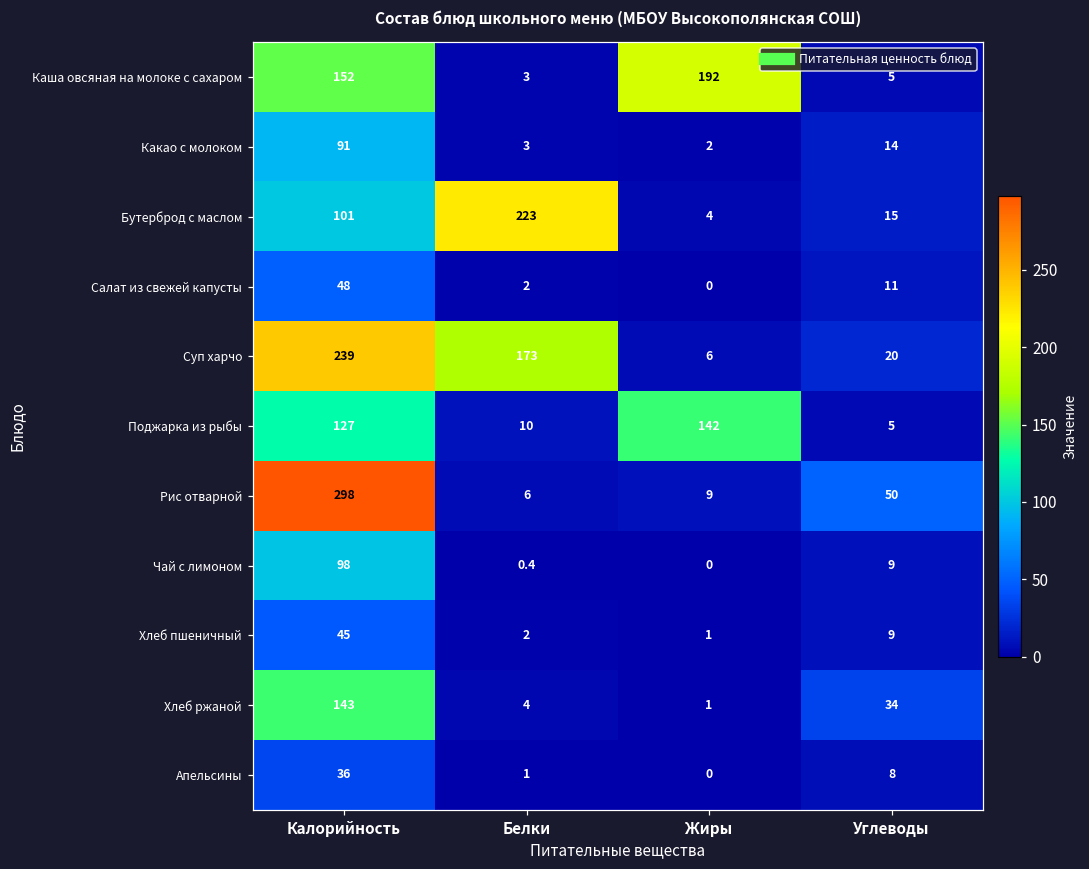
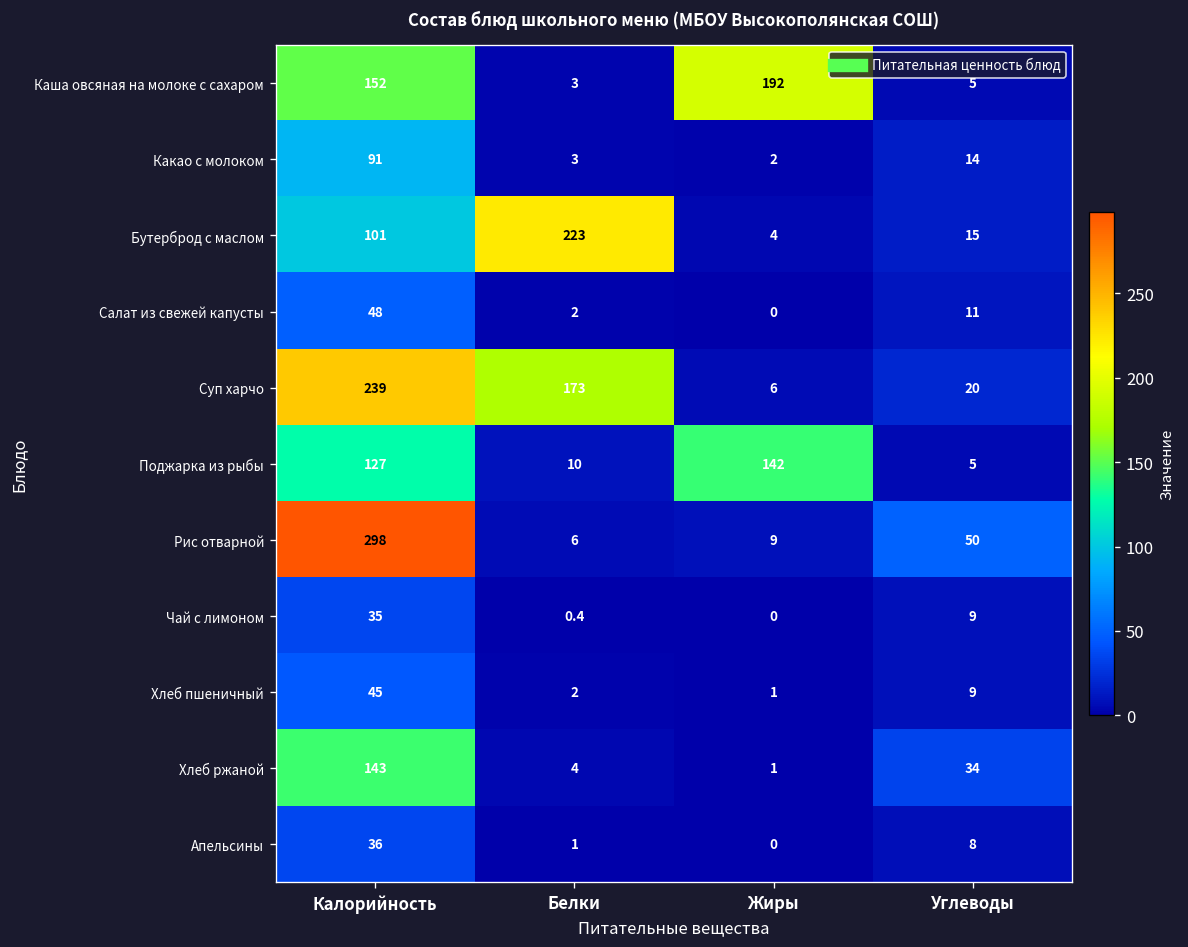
Чай с лимоном, Калорийность: 98 -> 35
